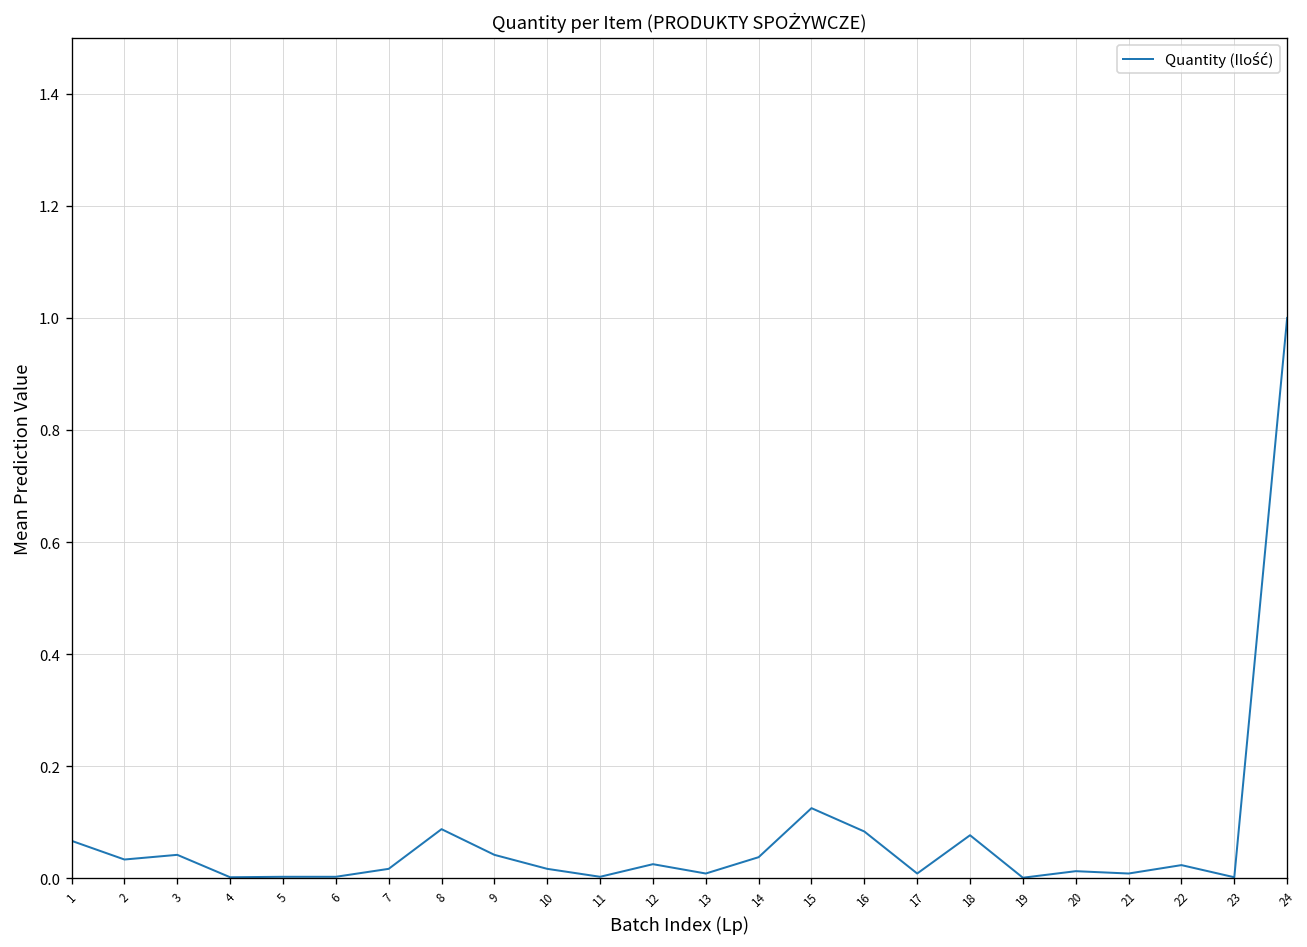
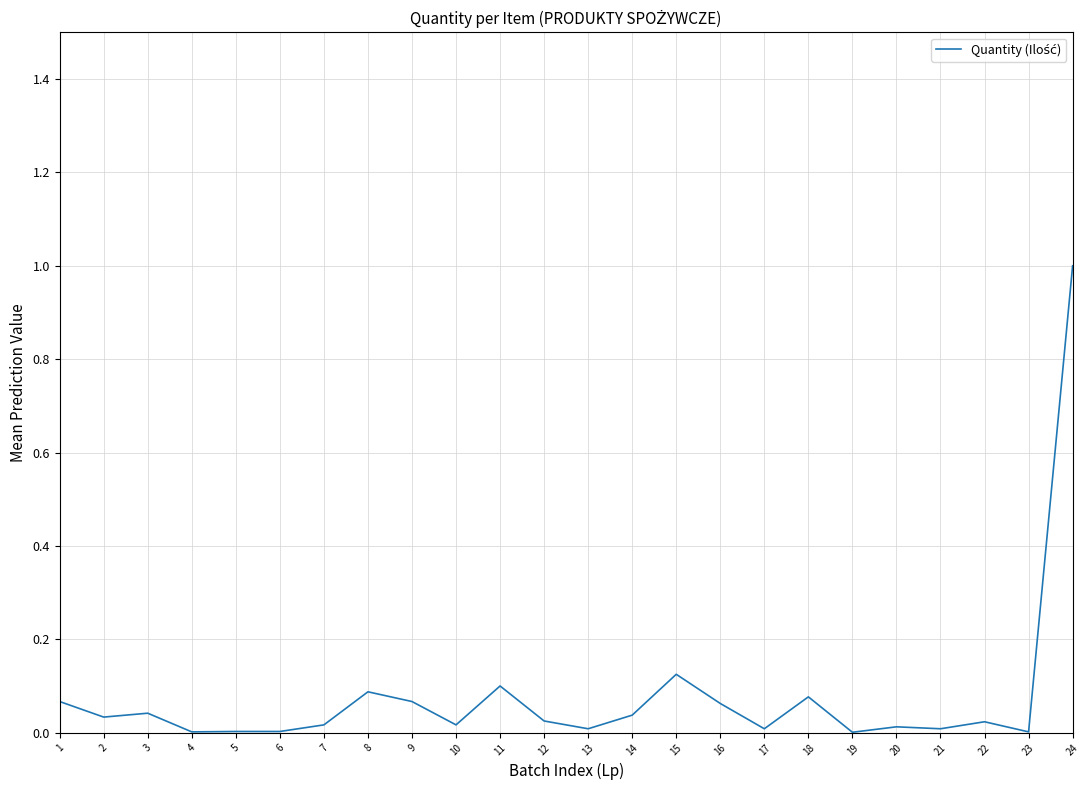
9: 0.04 -> 0.07
11: 0.00 -> 0.10
16: 0.08 -> 0.06
